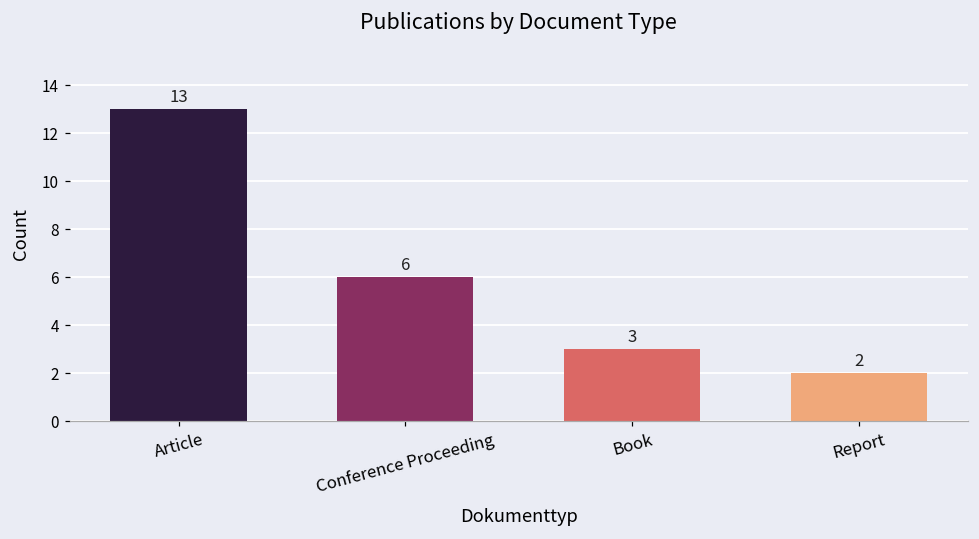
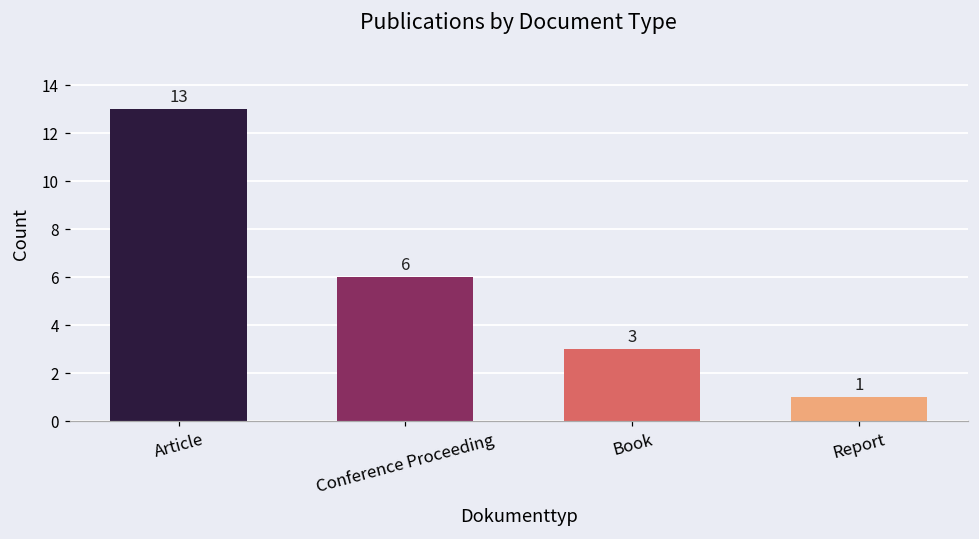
Report: 2 -> 1
